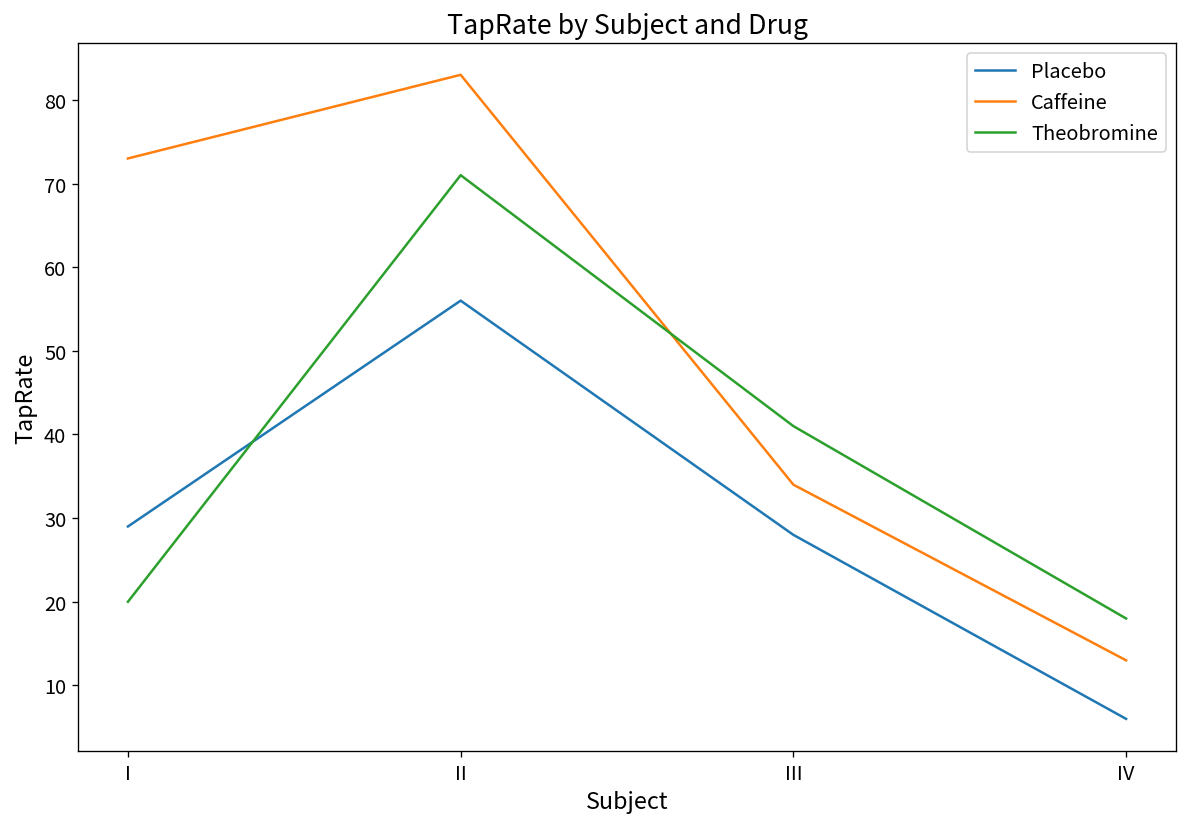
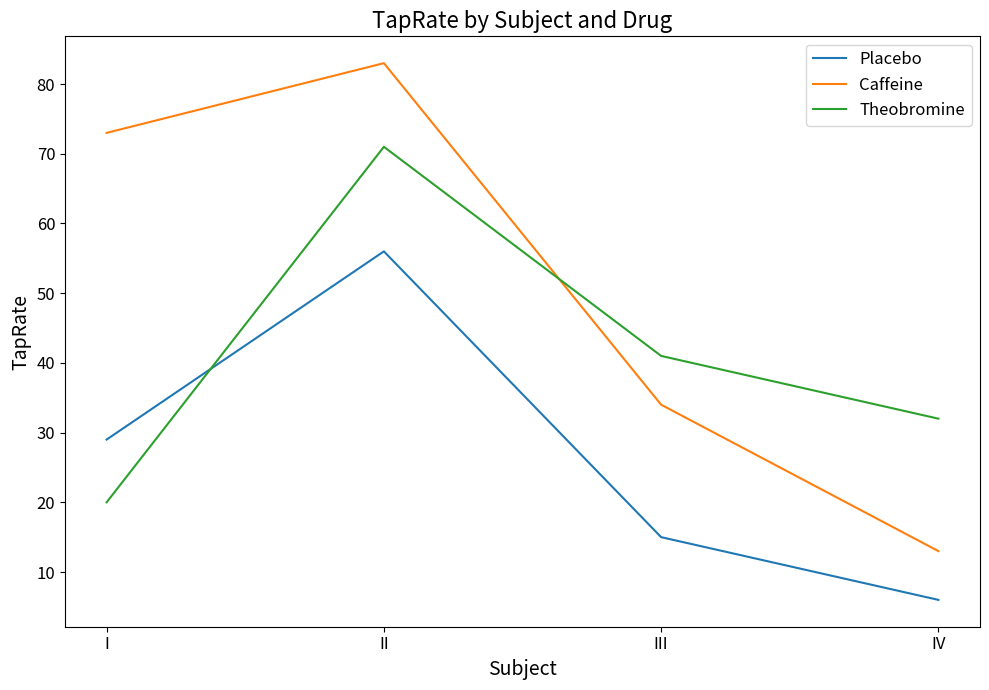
Placebo, III: 28 -> 15
Theobromine, IV: 18 -> 32
